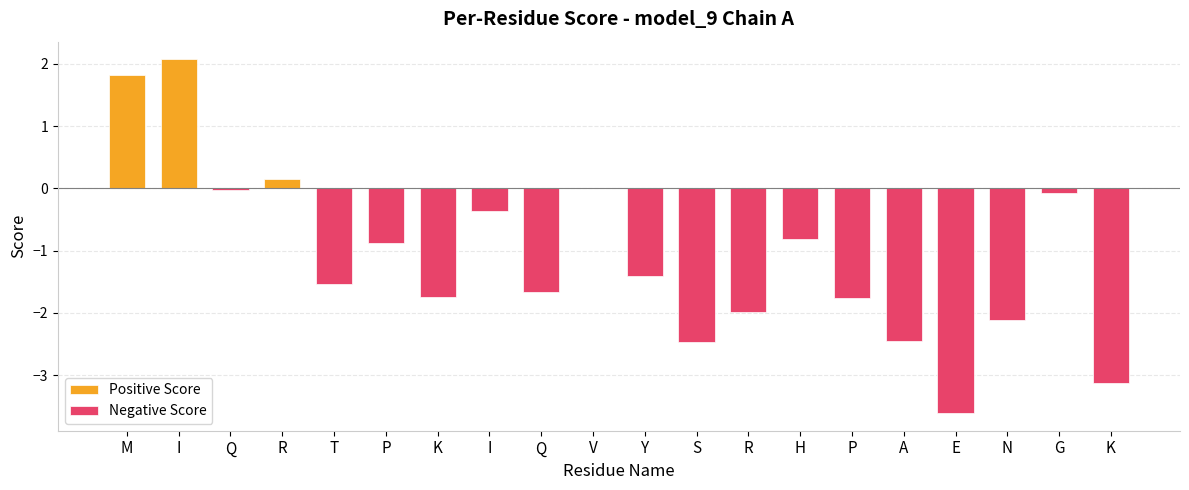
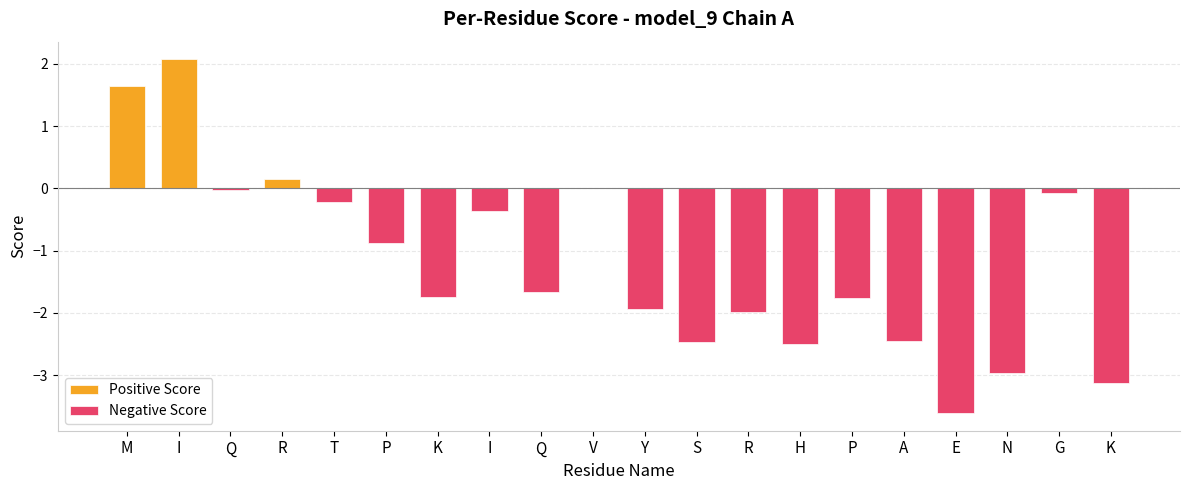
Positive Score, M: 1.8 -> 1.6
Negative Score, T: -1.5 -> -0.2
Negative Score, Y: -1.4 -> -1.9
Negative Score, H: -0.8 -> -2.5
Negative Score, N: -2.1 -> -3.0
